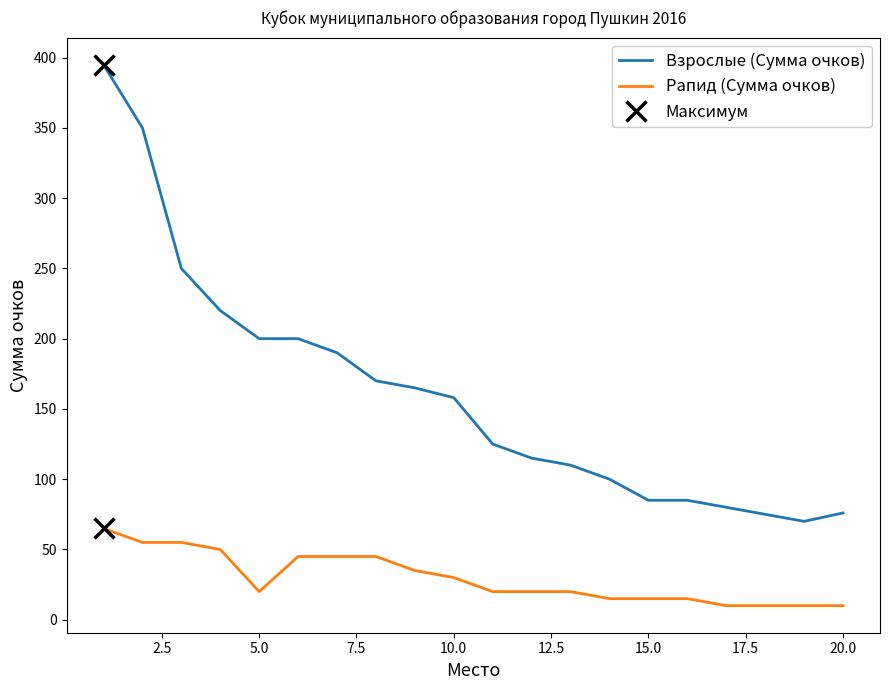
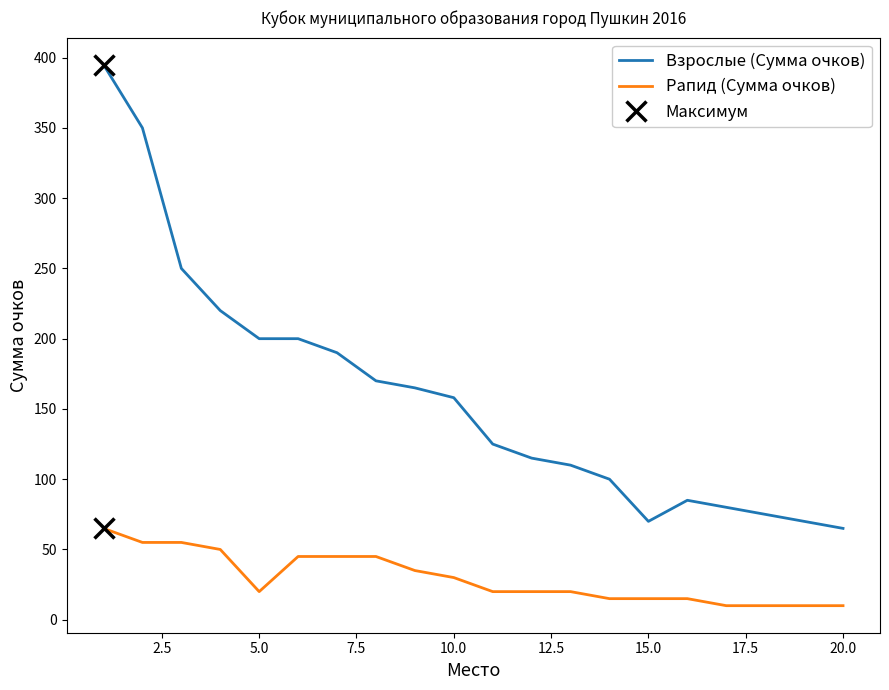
Взрослые (Сумма очков), 15.0: 85 -> 70
Взрослые (Сумма очков), 20.0: 76 -> 65
